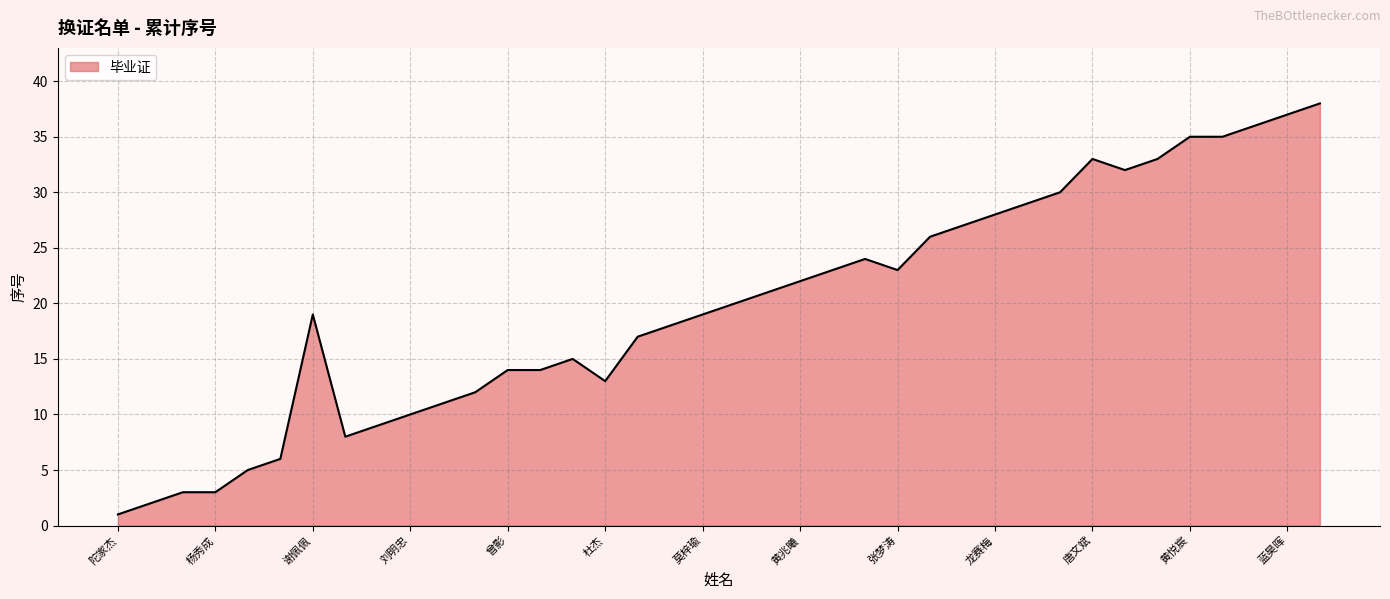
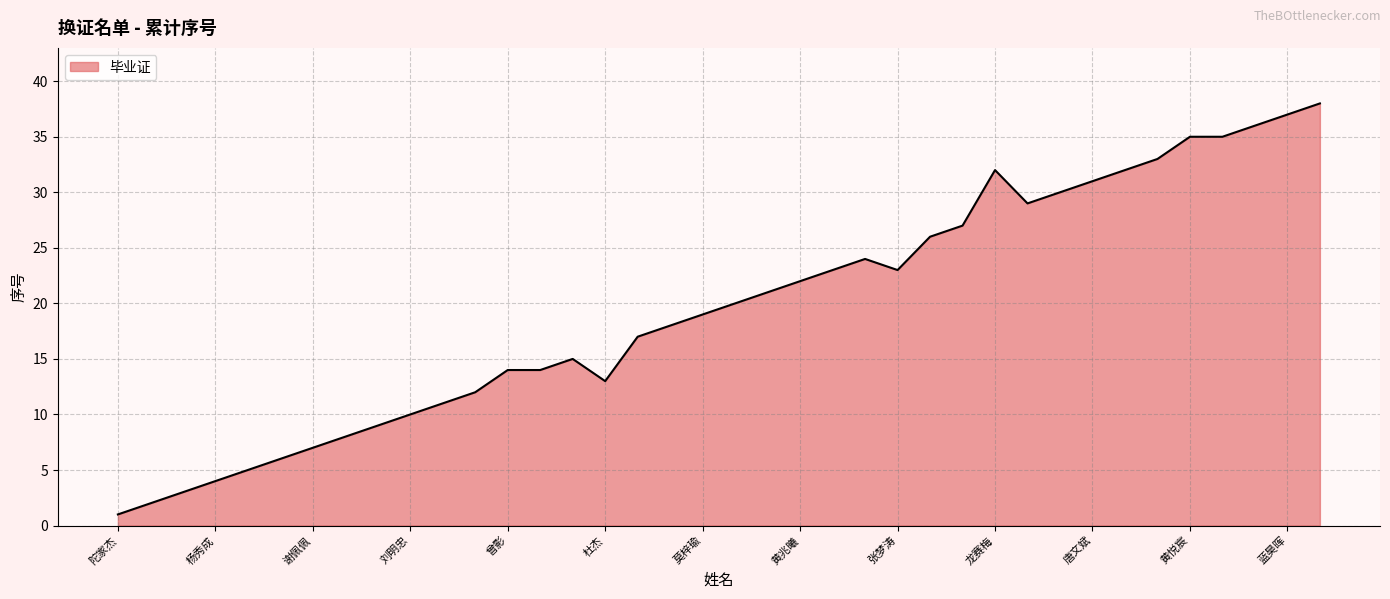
杨秀成: 3 -> 4
谢佩佩: 19 -> 7
龙赛梅: 28 -> 32
唐文斌: 33 -> 31
